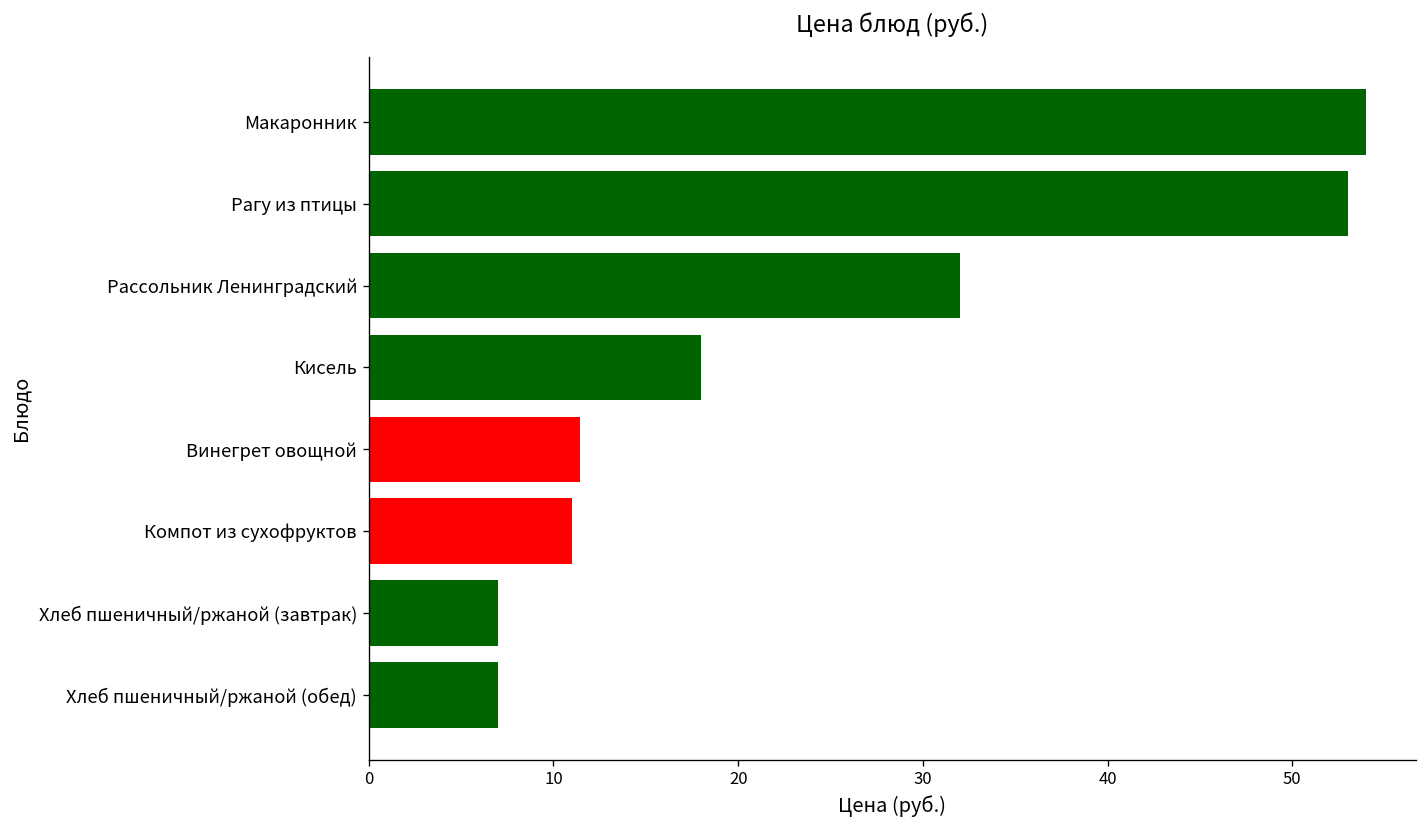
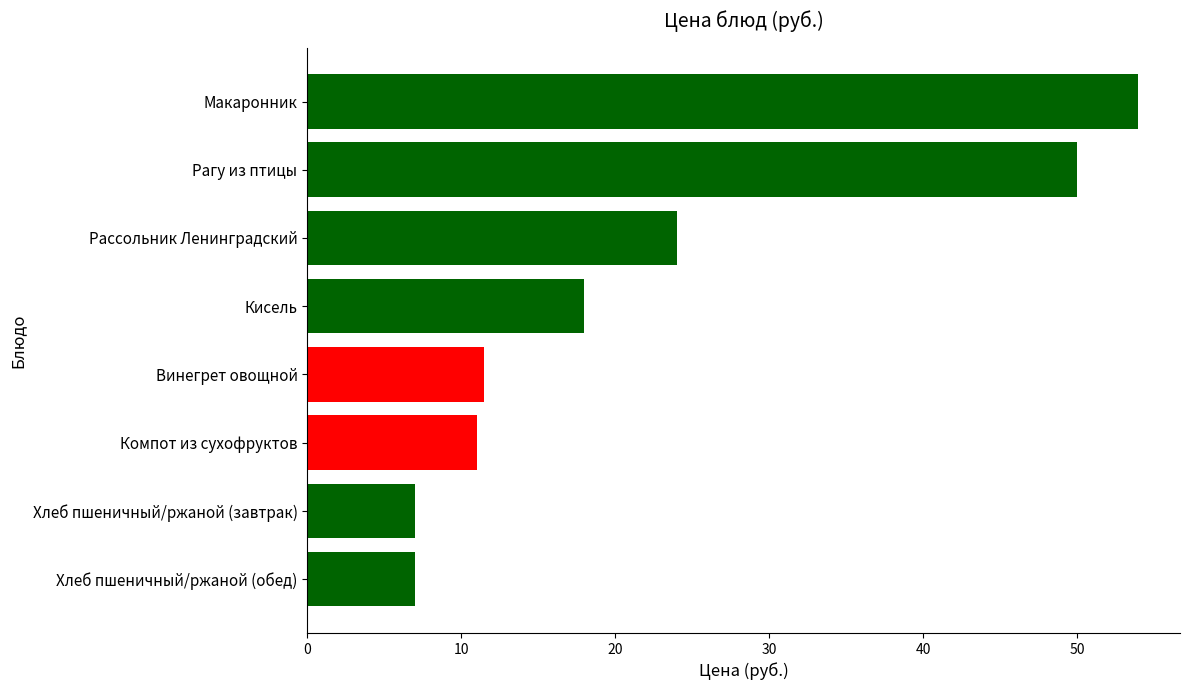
Рагу из птицы: 53 -> 50
Рассольник Ленинградский: 32 -> 24
